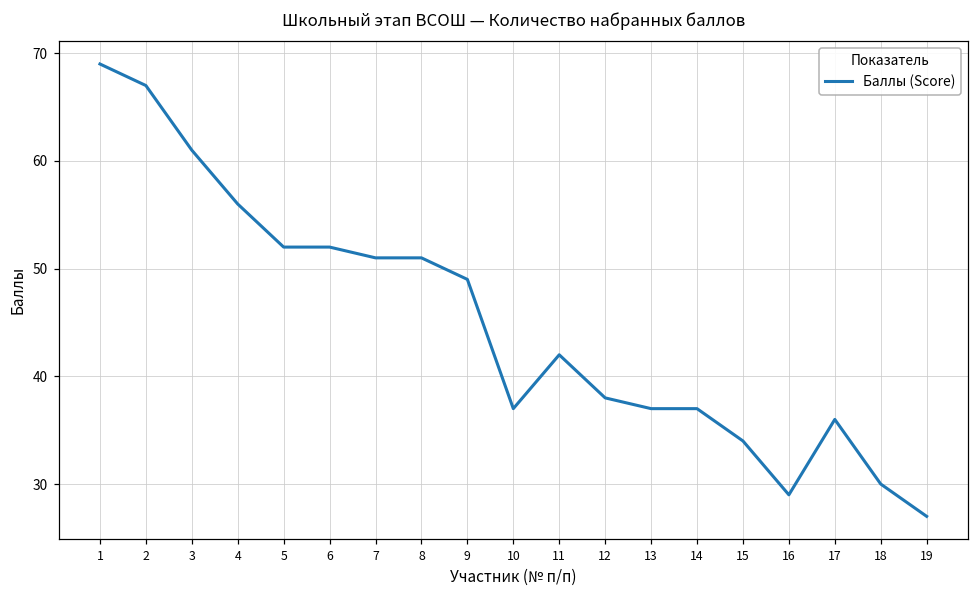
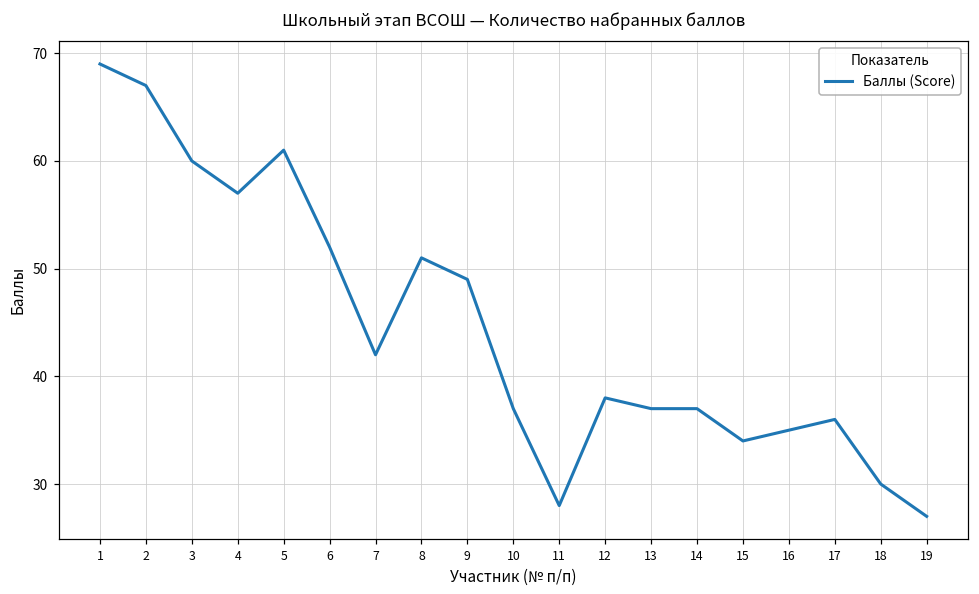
3: 61 -> 60
4: 56 -> 57
5: 52 -> 61
7: 51 -> 42
11: 42 -> 28
16: 29 -> 35
